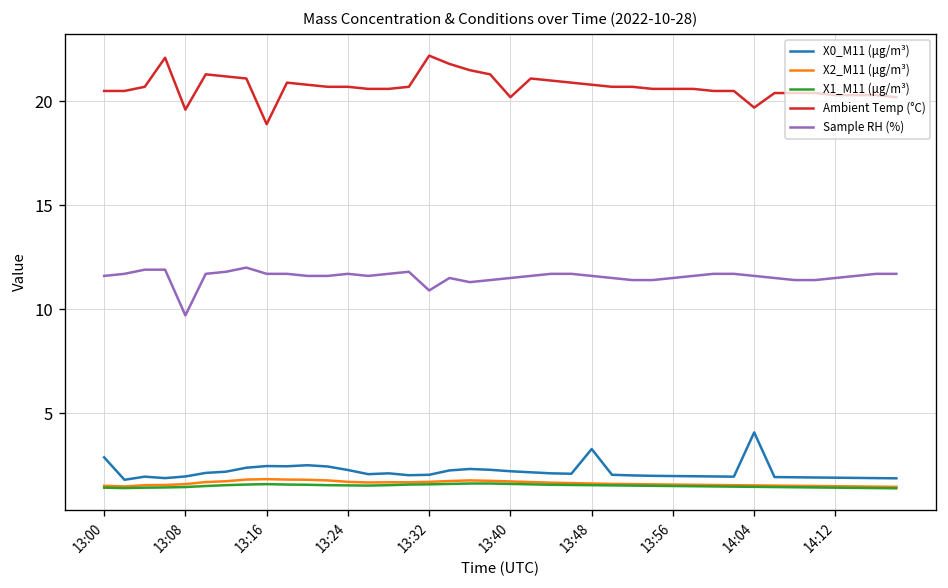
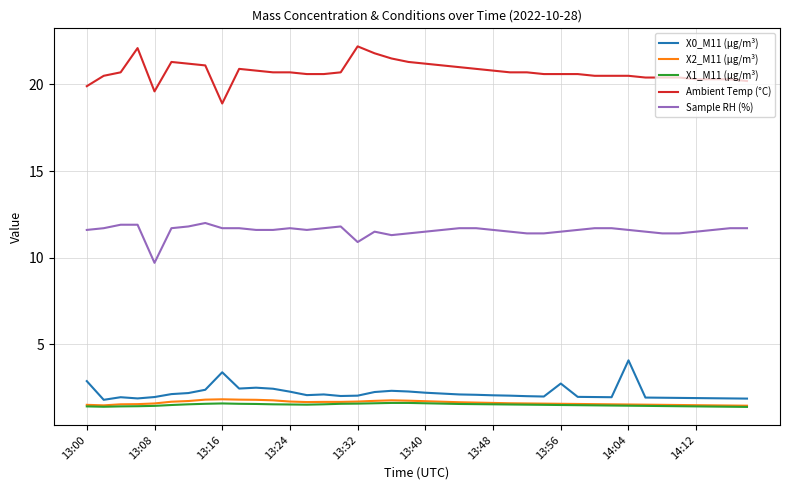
Ambient Temp (°C), 13:00: 20.5 -> 19.9
X0_M11 (μg/m³), 13:16: 2.5 -> 3.4
Ambient Temp (°C), 13:40: 20.2 -> 21.2
X0_M11 (μg/m³), 13:48: 3.3 -> 2.1
X0_M11 (μg/m³), 13:56: 2.0 -> 2.7
Ambient Temp (°C), 14:04: 19.7 -> 20.5
